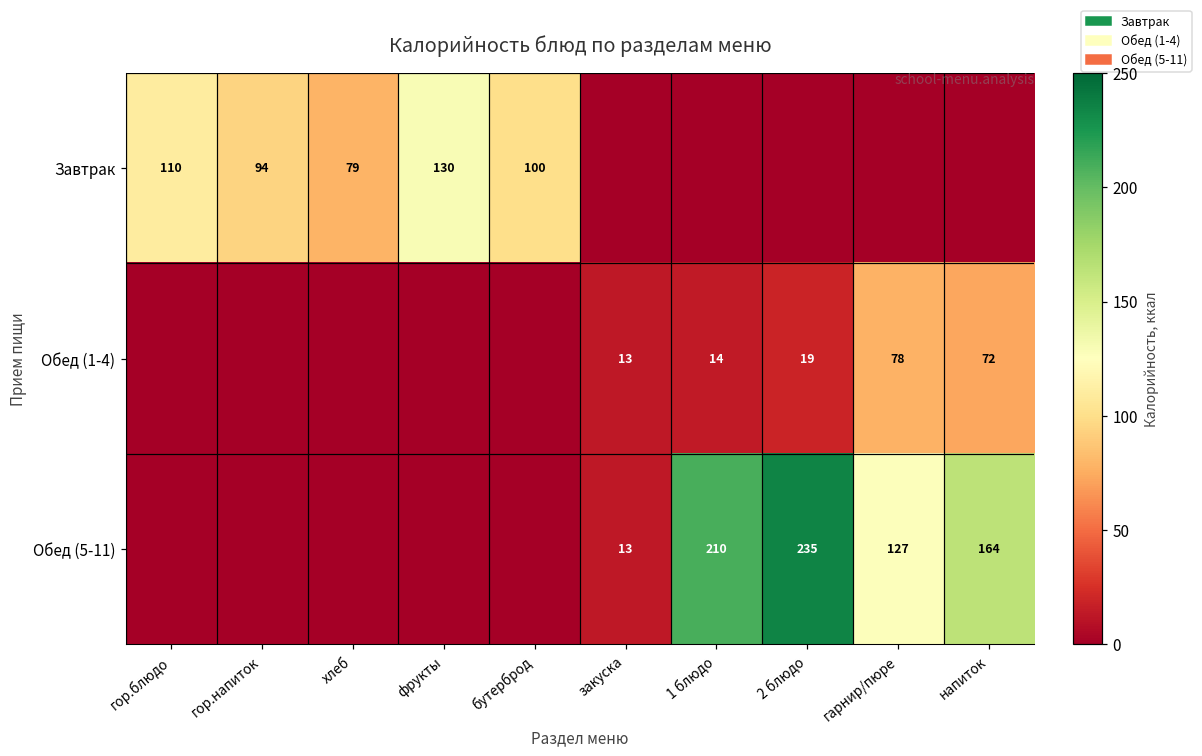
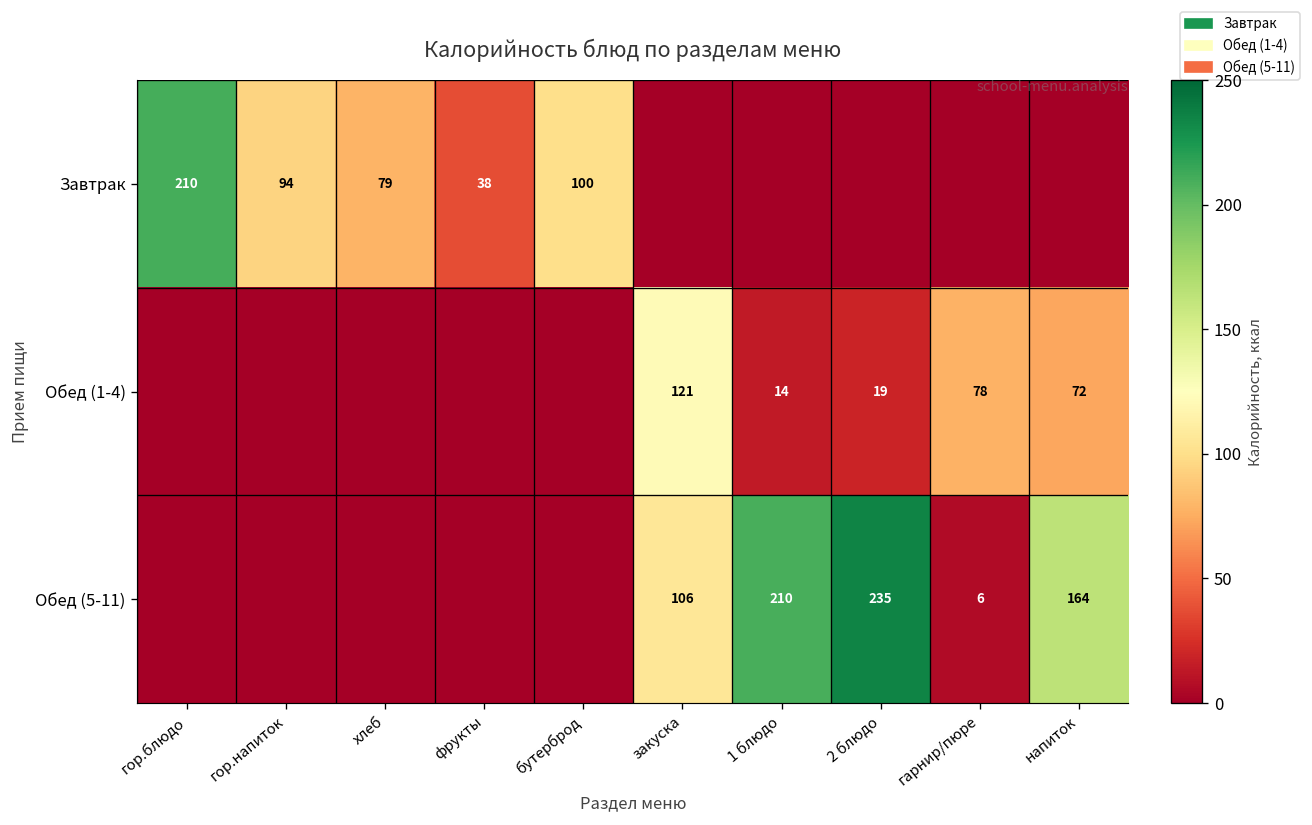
Завтрак, гор.блюдо: 110 -> 210
Завтрак, фрукты: 130 -> 38
Обед (1-4), закуска: 13 -> 121
Обед (5-11), закуска: 13 -> 106
Обед (5-11), гарнир/пюре: 127 -> 6
